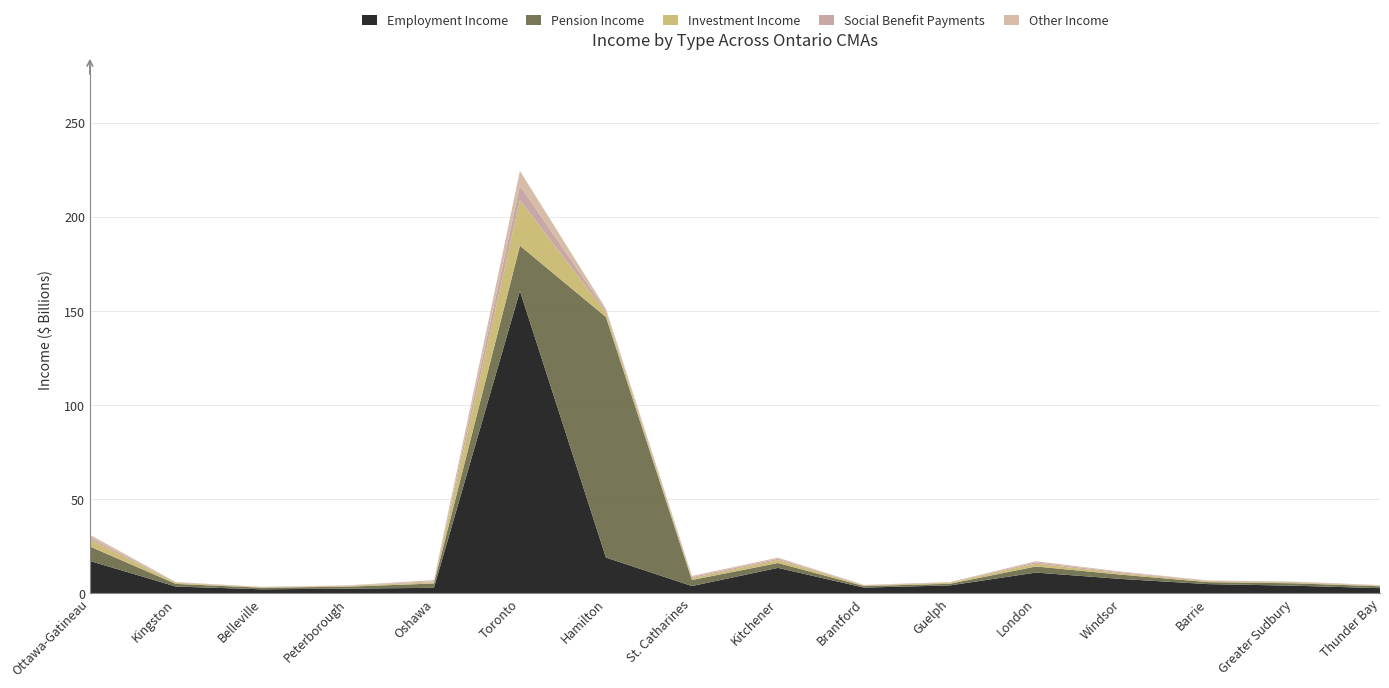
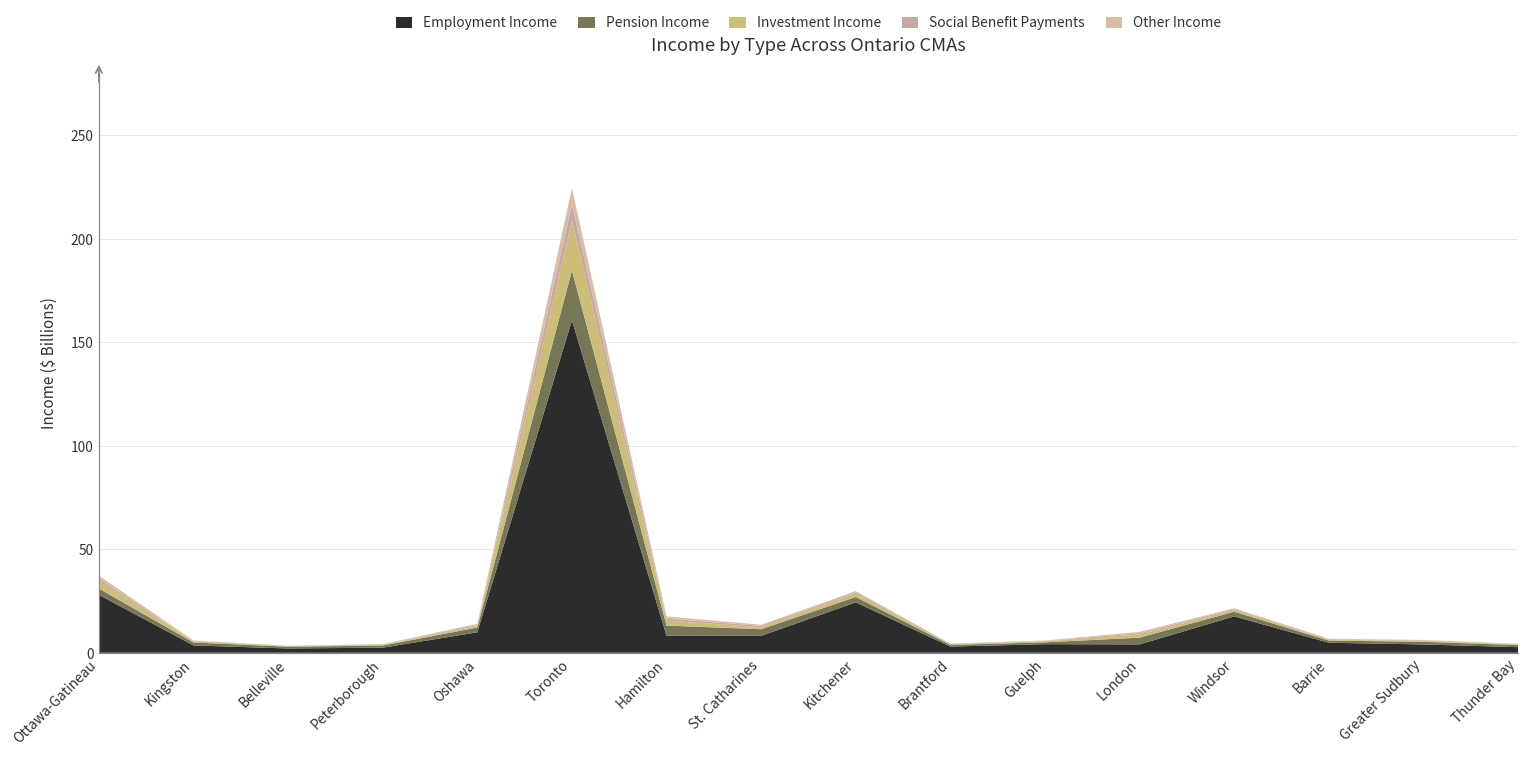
Employment Income, Ottawa-Gatineau: 17 -> 28
Pension Income, Ottawa-Gatineau: 8 -> 3
Employment Income, Oshawa: 3 -> 10
Employment Income, Hamilton: 19 -> 8
Pension Income, Hamilton: 128 -> 5
Employment Income, St. Catharines: 4 -> 8
Employment Income, Kitchener: 13 -> 24
Employment Income, London: 11 -> 4
Employment Income, Windsor: 8 -> 18
